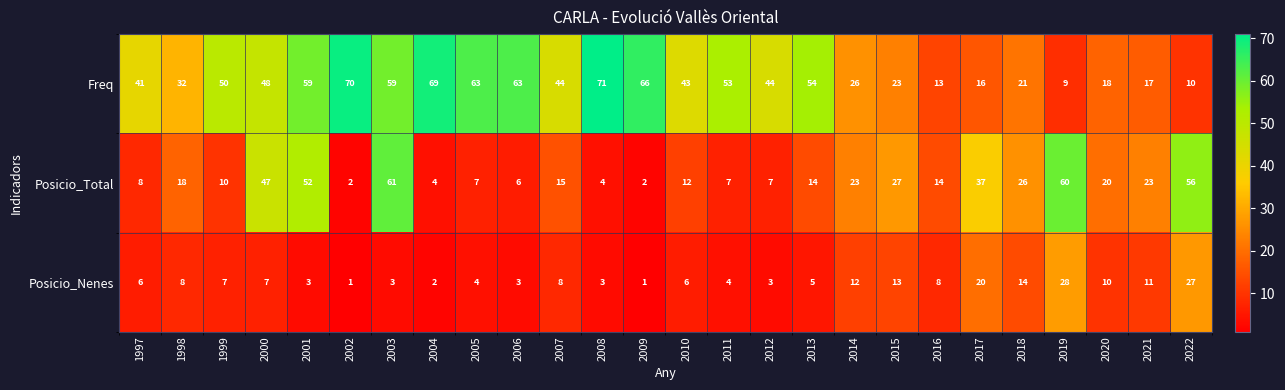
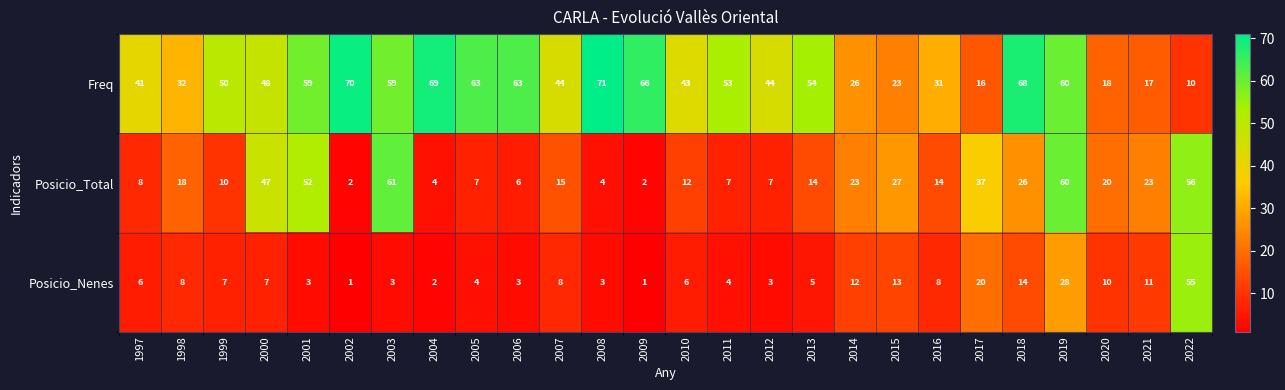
Freq, 2016: 13 -> 31
Freq, 2018: 21 -> 68
Freq, 2019: 9 -> 60
Posicio_Nenes, 2022: 27 -> 55
